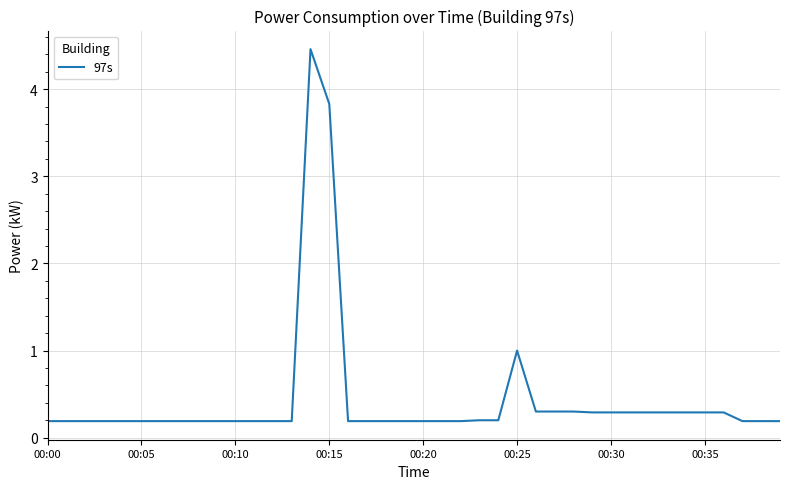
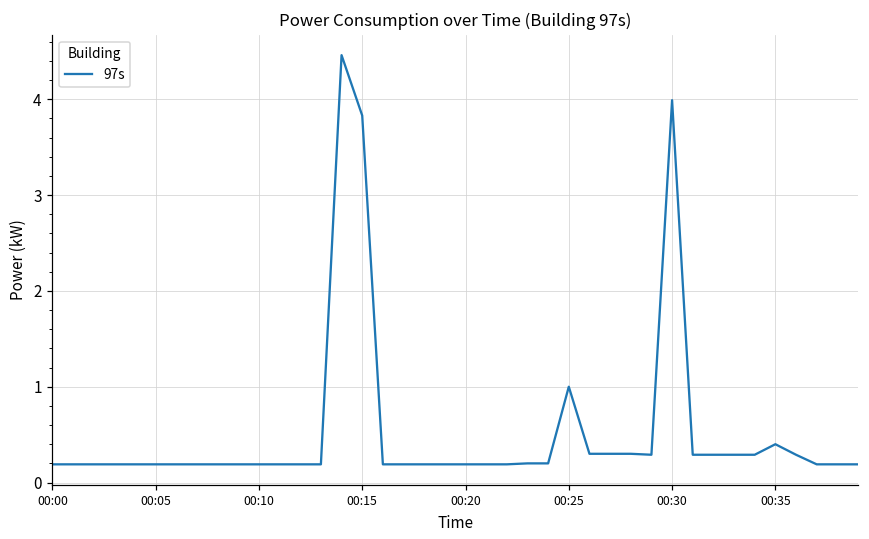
00:30: 0.3 -> 4.0
00:35: 0.3 -> 0.4
